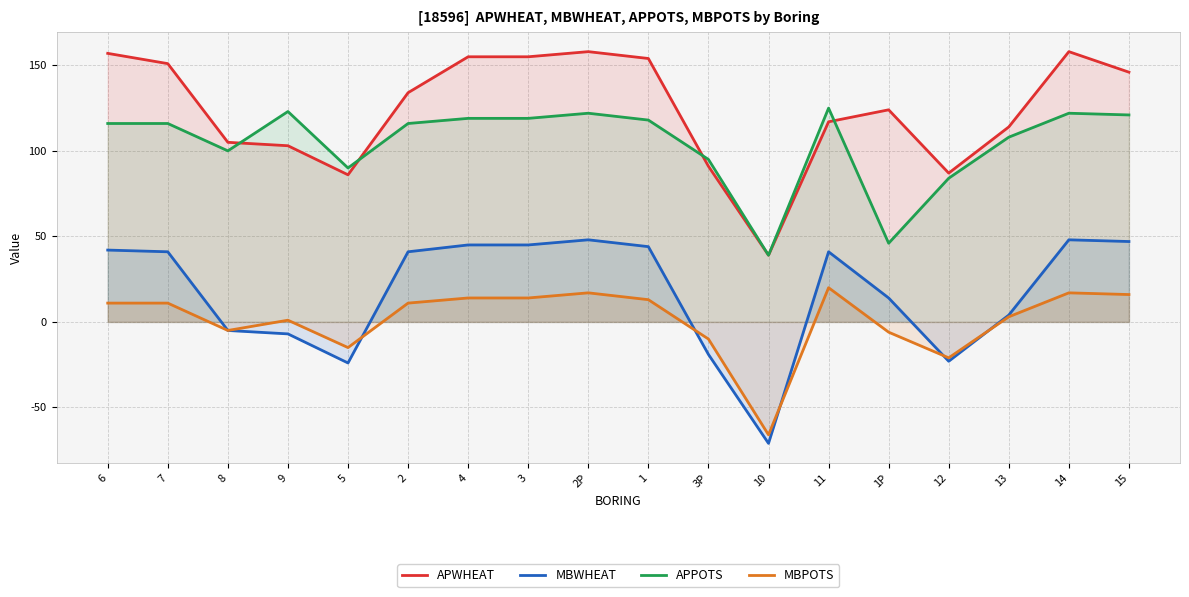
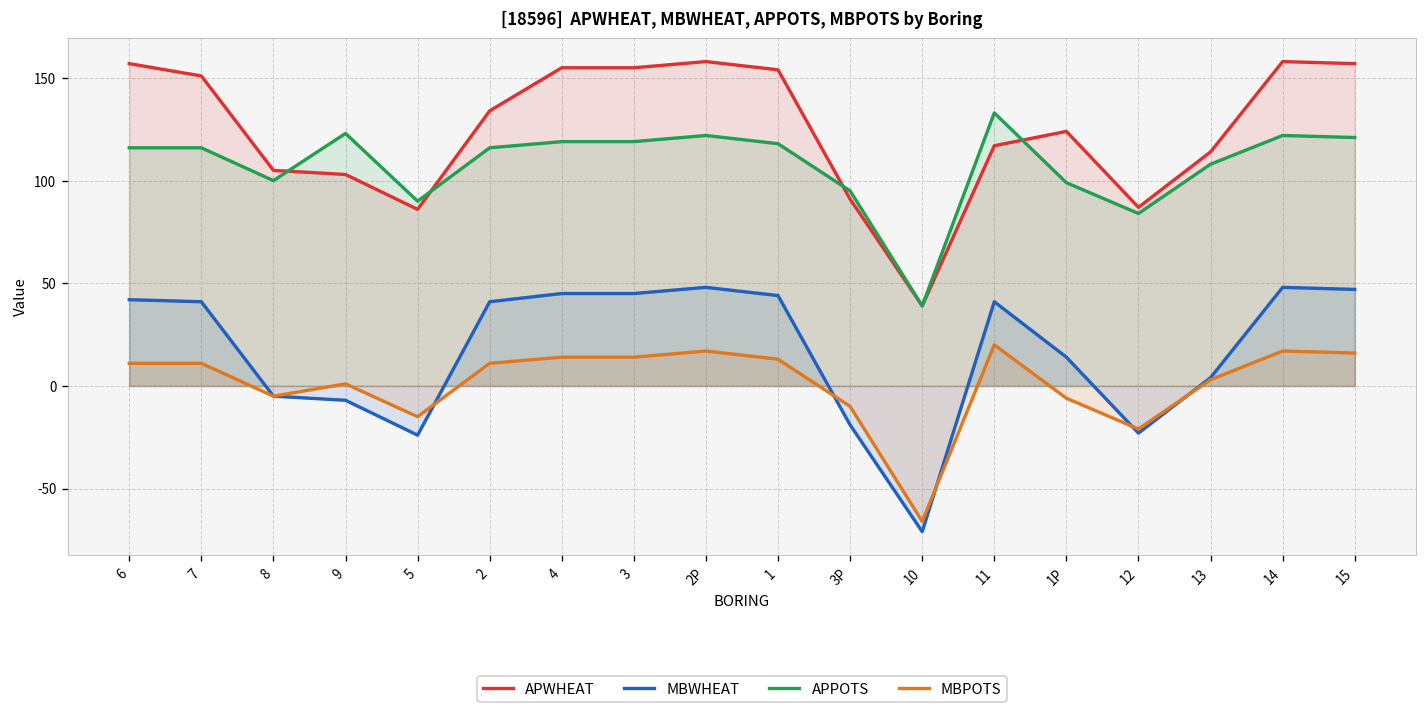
APPOTS, 11: 125 -> 133
APPOTS, 1P: 46 -> 99
APWHEAT, 15: 146 -> 157
